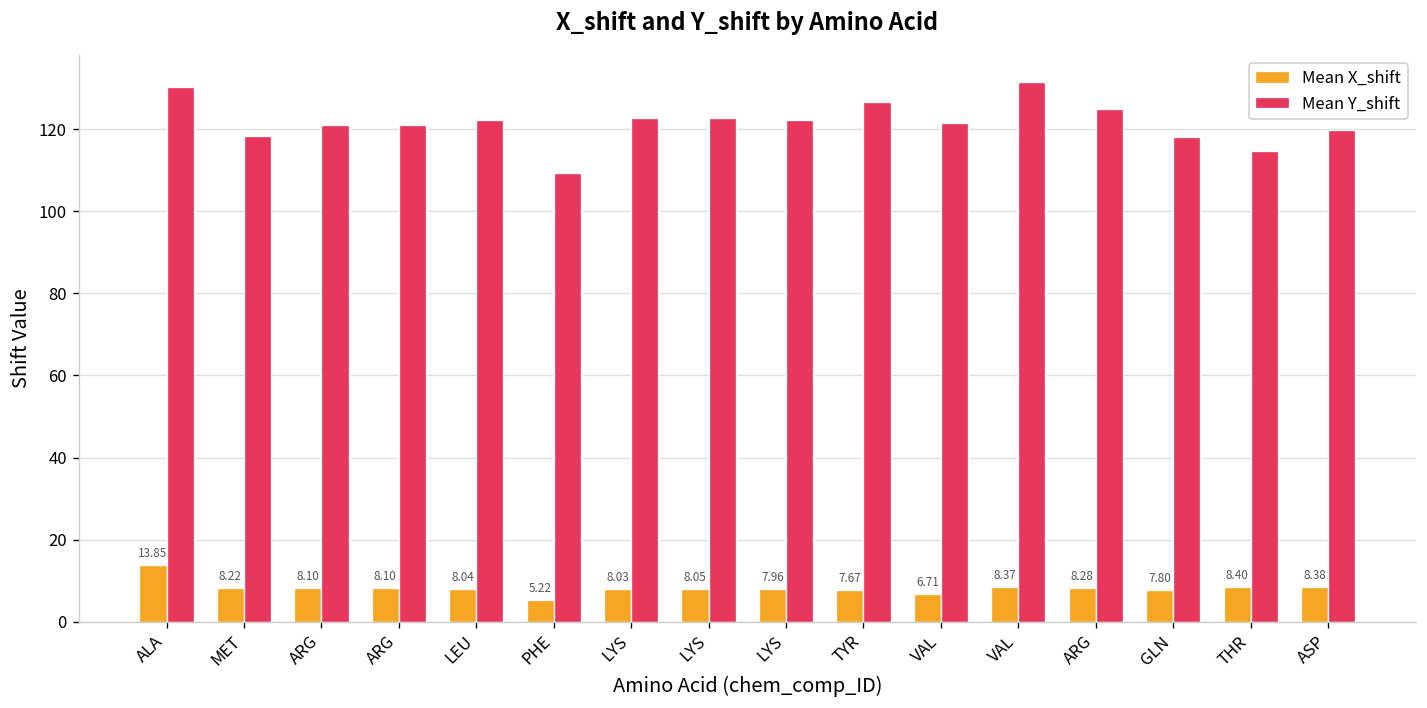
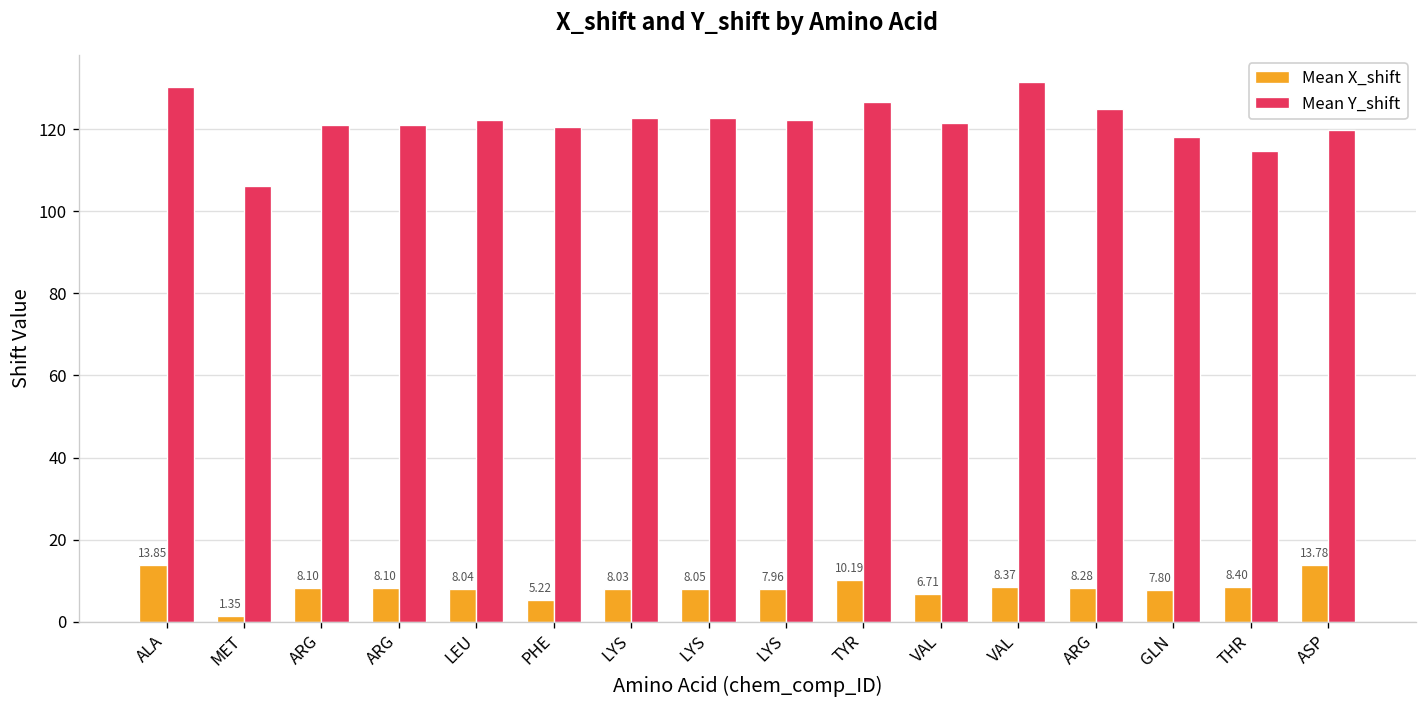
Mean X_shift, MET: 8.22 -> 1.35
Mean Y_shift, MET: 118 -> 106
Mean Y_shift, PHE: 109 -> 121
Mean X_shift, TYR: 7.67 -> 10.19
Mean X_shift, ASP: 8.38 -> 13.78
